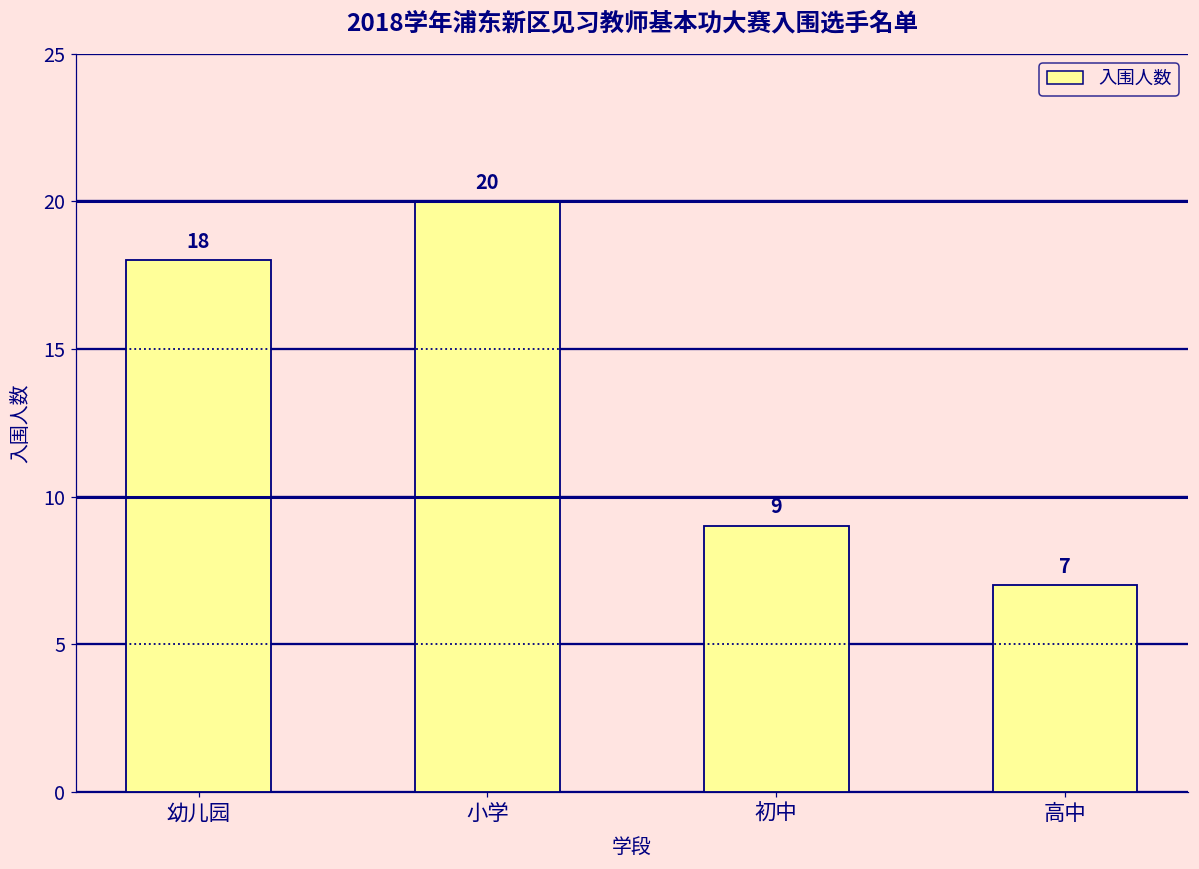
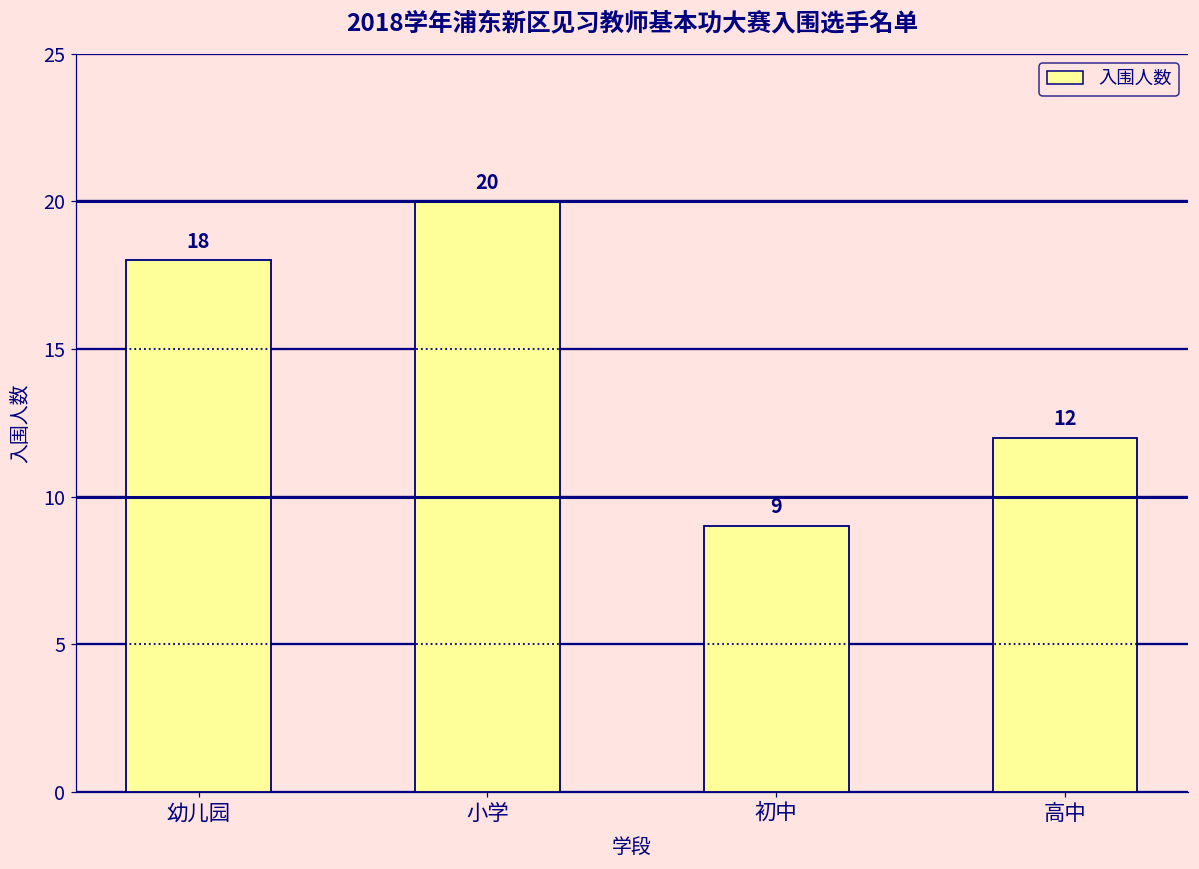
高中: 7 -> 12
